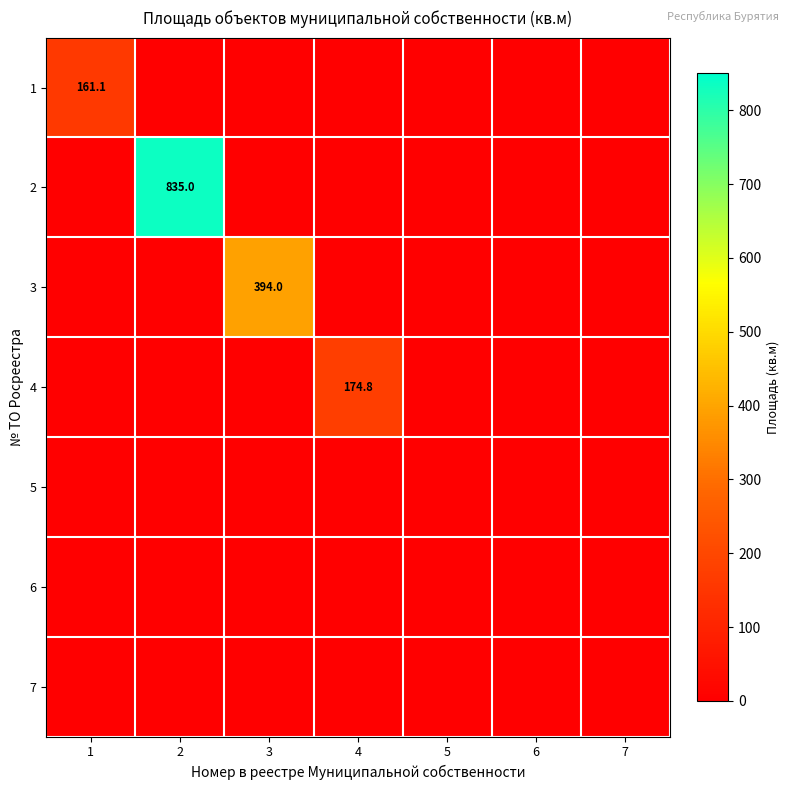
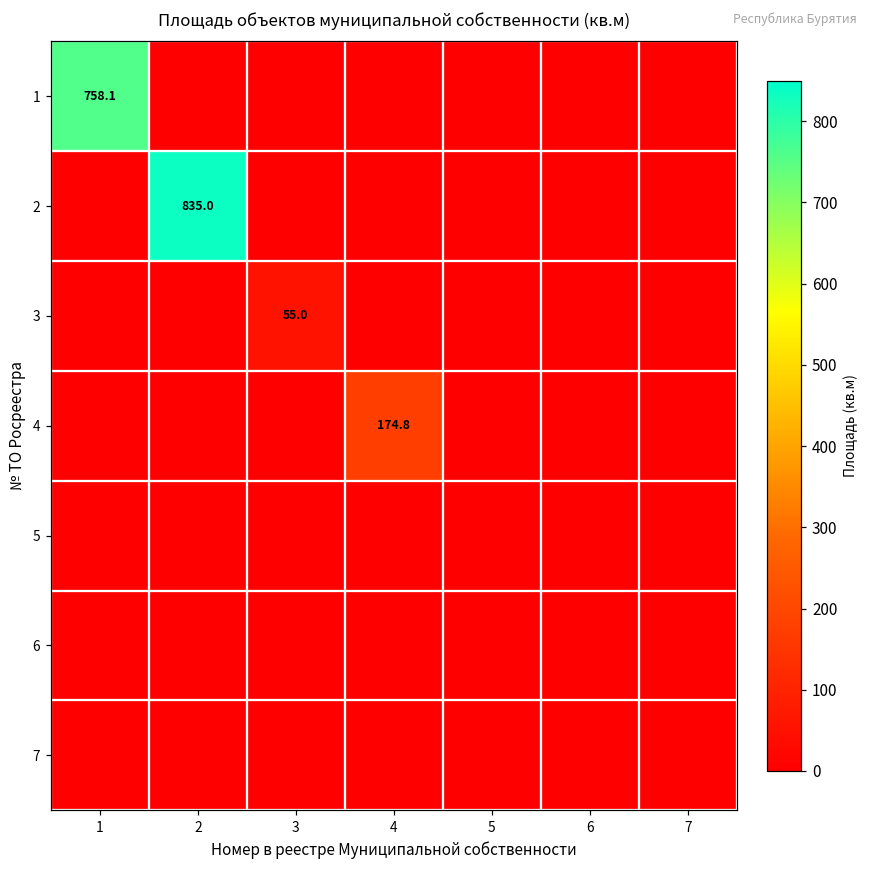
1, 1: 161.1 -> 758.1
3, 3: 394.0 -> 55.0
